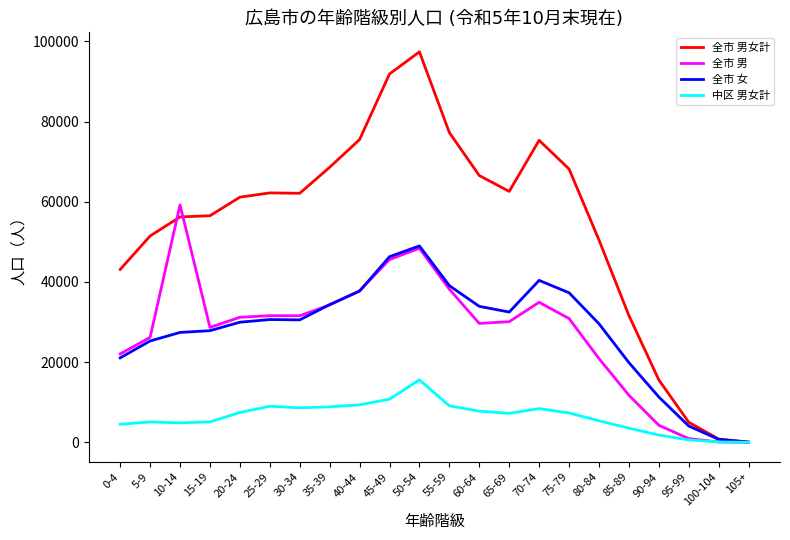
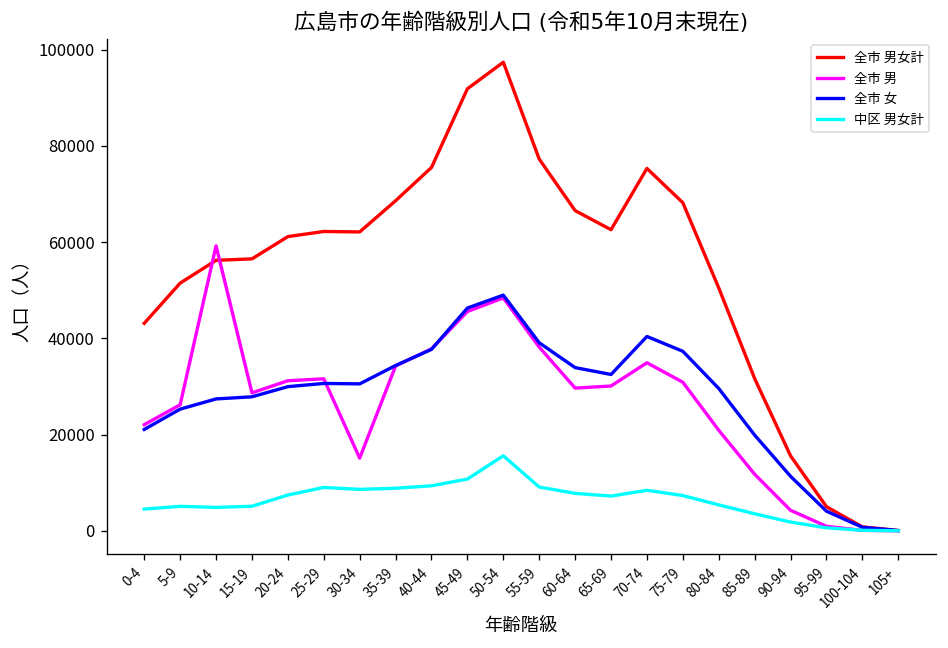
全市 男, 30-34: 32000 -> 15000
